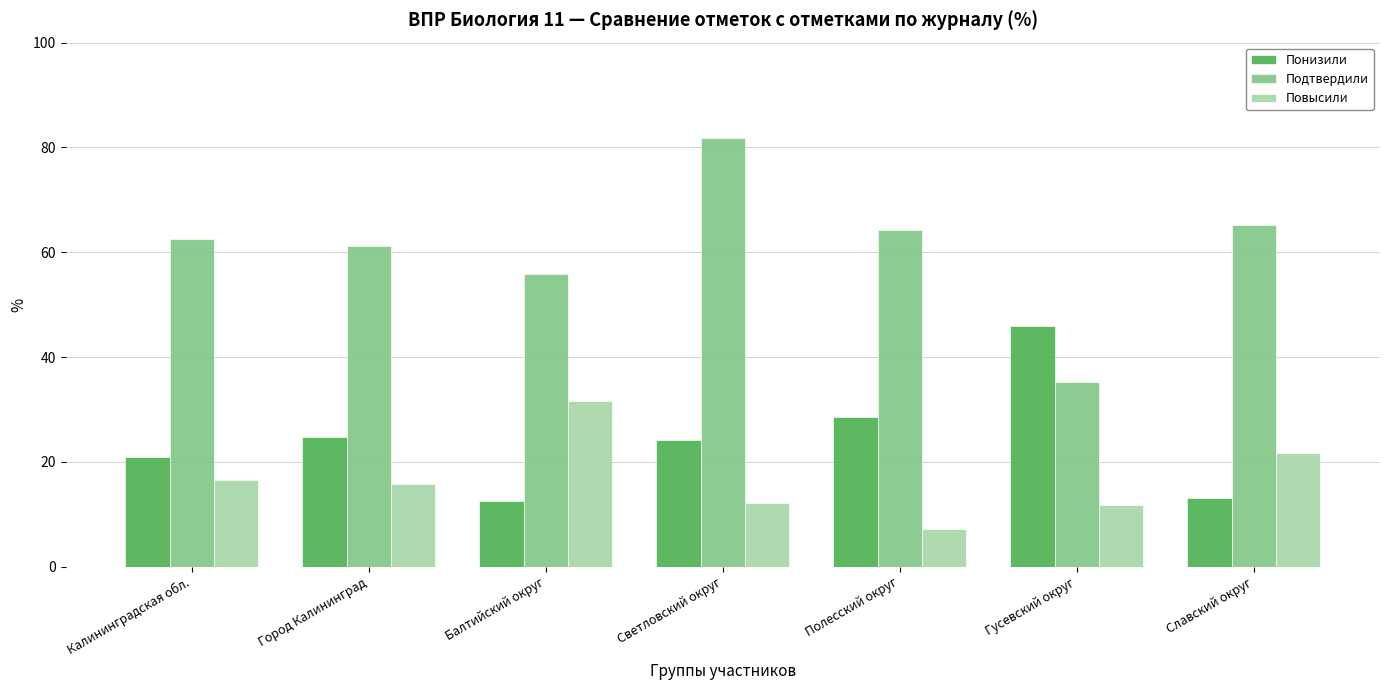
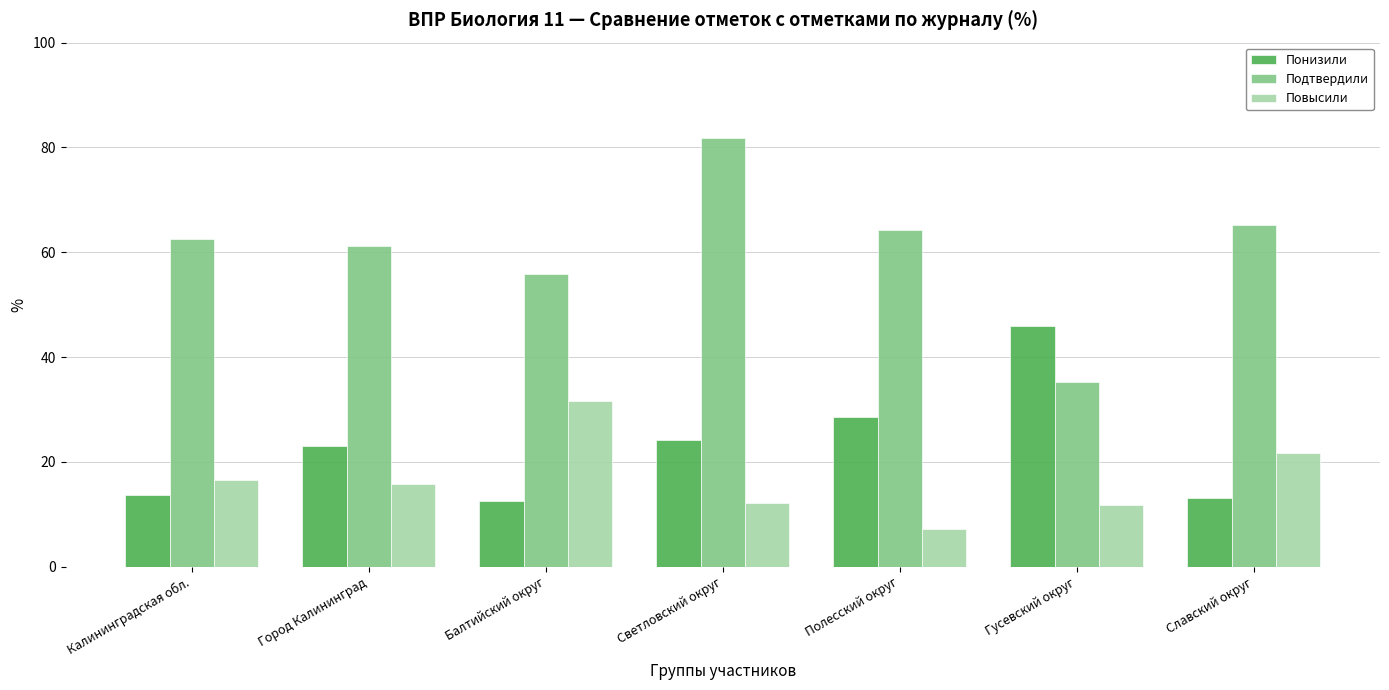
Понизили, Калининградская обл.: 21 -> 14
Понизили, Город Калининград: 25 -> 23
